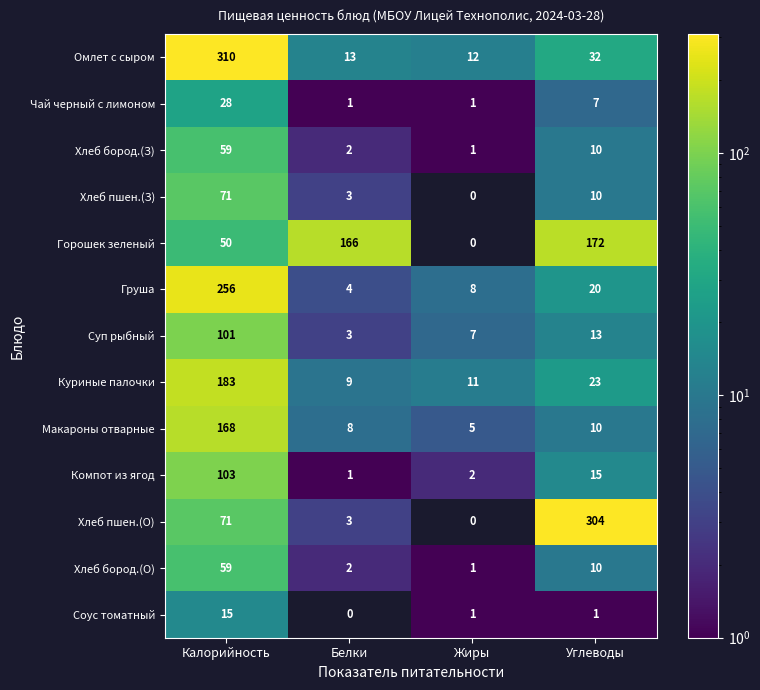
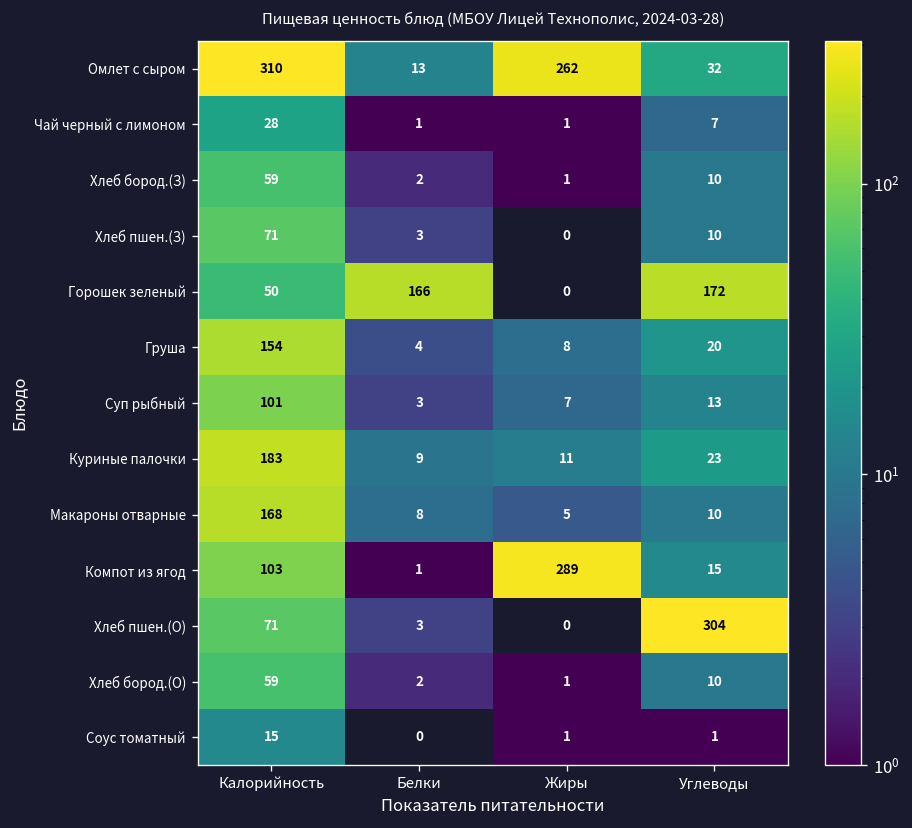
Омлет с сыром, Жиры: 12 -> 262
Груша, Калорийность: 256 -> 154
Компот из ягод, Жиры: 2 -> 289
